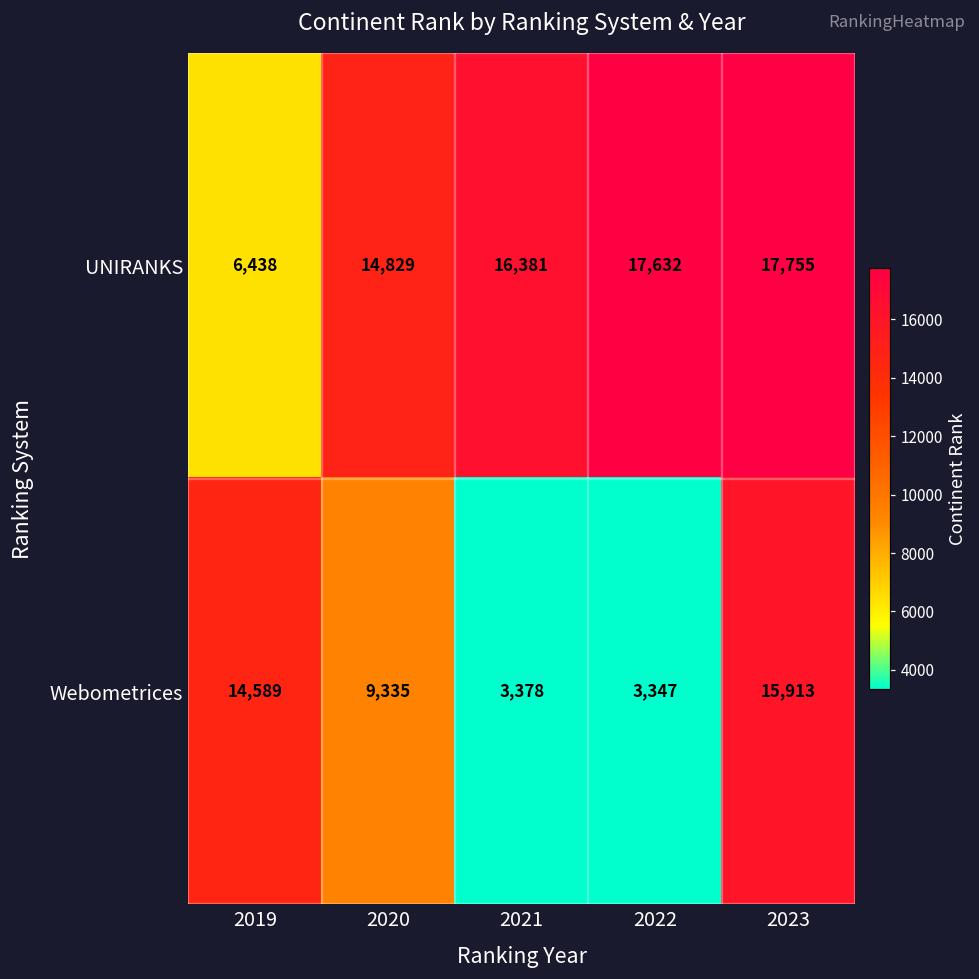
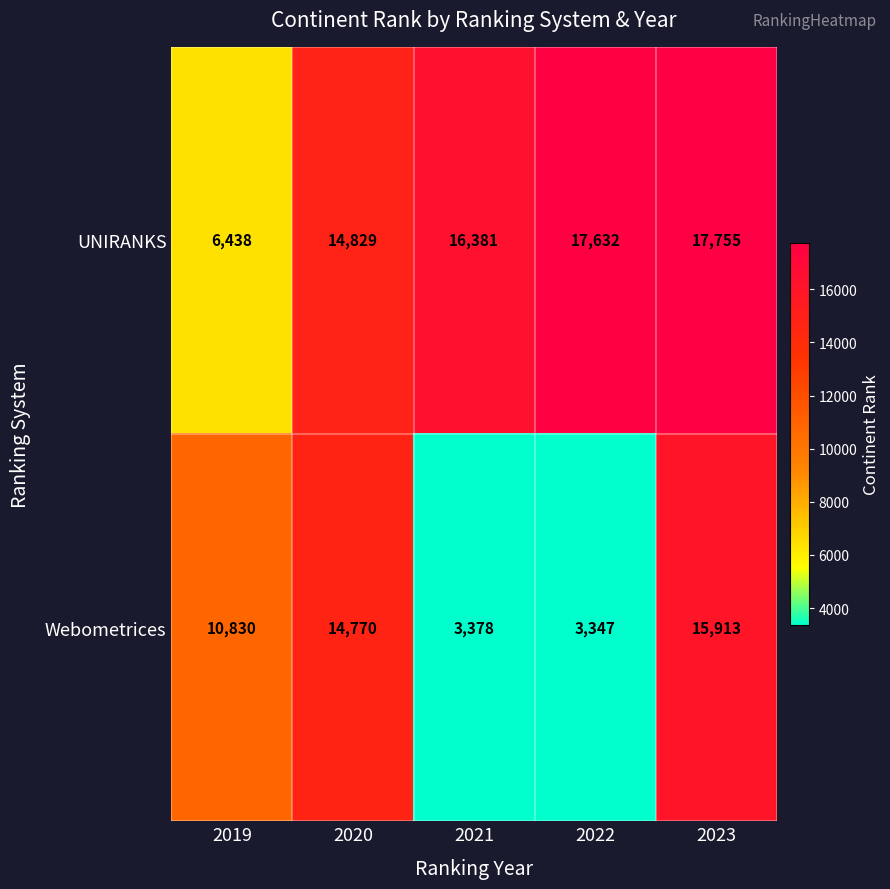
Webometrices, 2019: 14,589 -> 10,830
Webometrices, 2020: 9,335 -> 14,770
